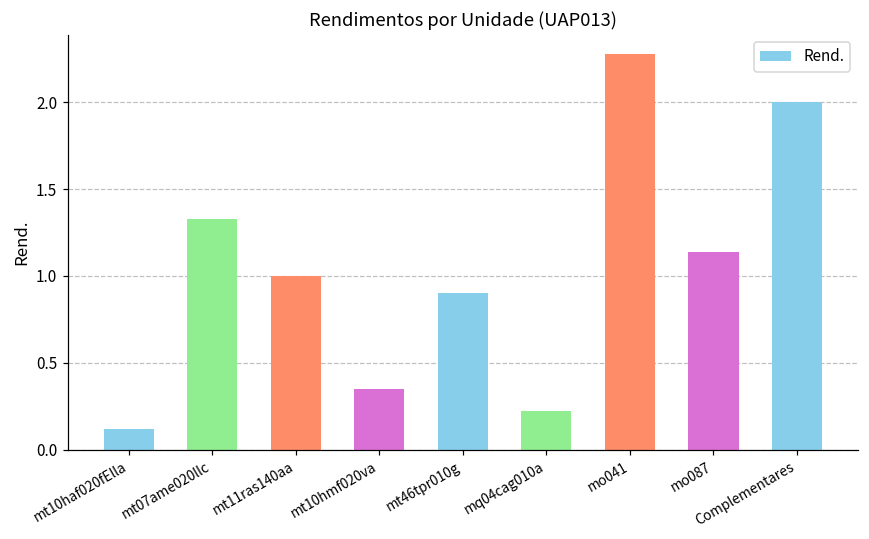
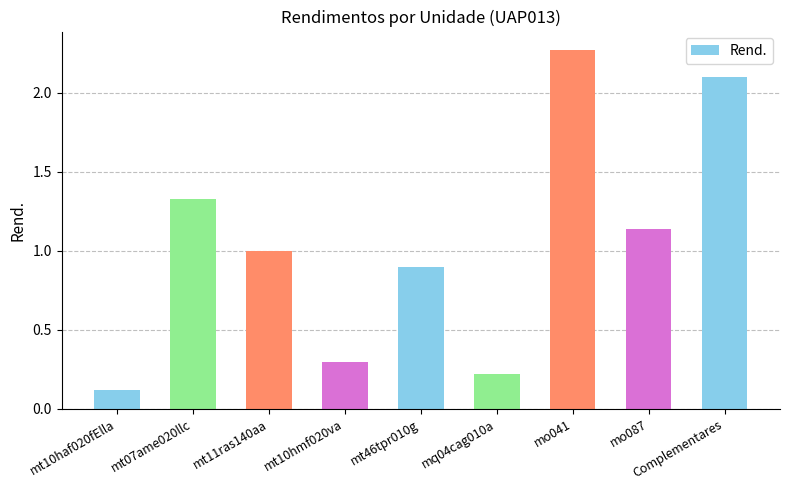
mt10hmf020va: 0.35 -> 0.29
Complementares: 2.0 -> 2.1
